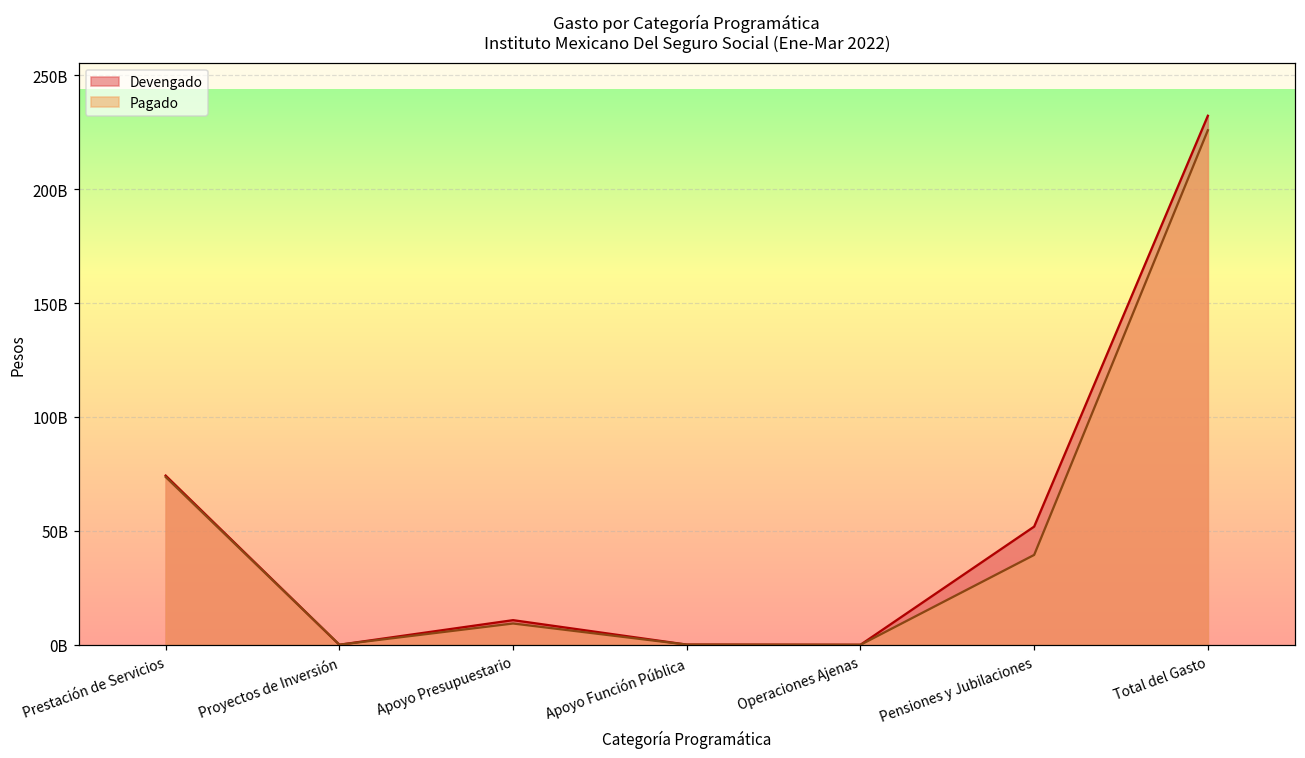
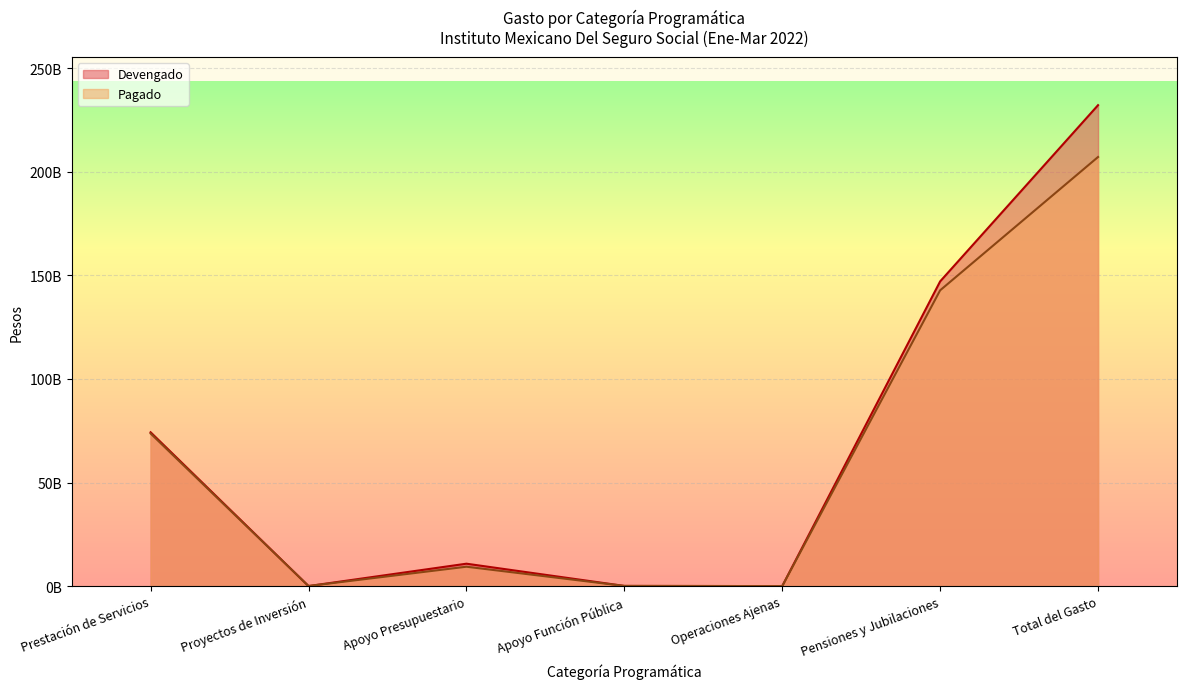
Devengado, Pensiones y Jubilaciones: 52000000000 -> 147000000000
Pagado, Pensiones y Jubilaciones: 39000000000 -> 143000000000
Pagado, Total del Gasto: 226000000000 -> 207000000000
